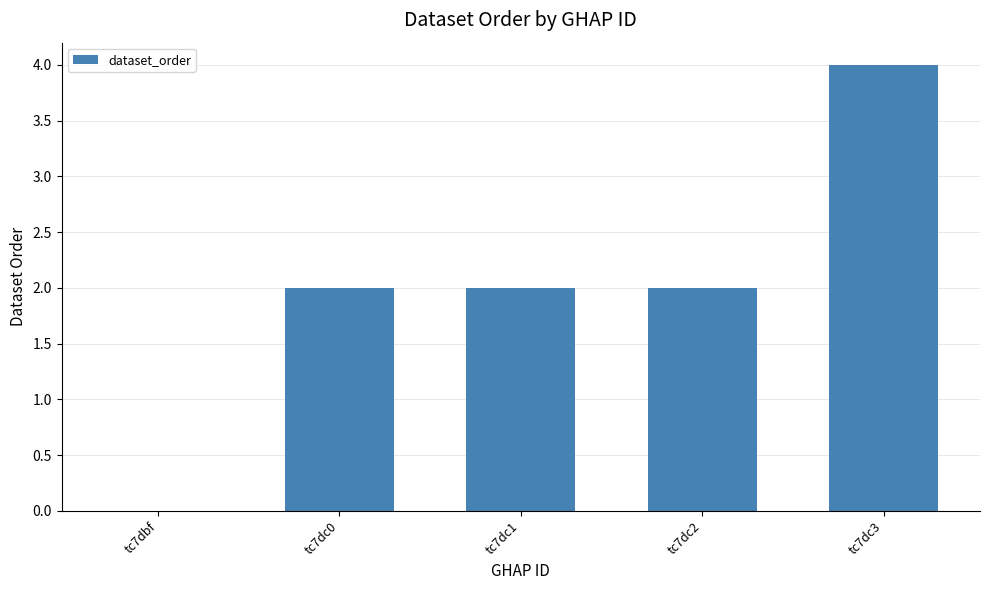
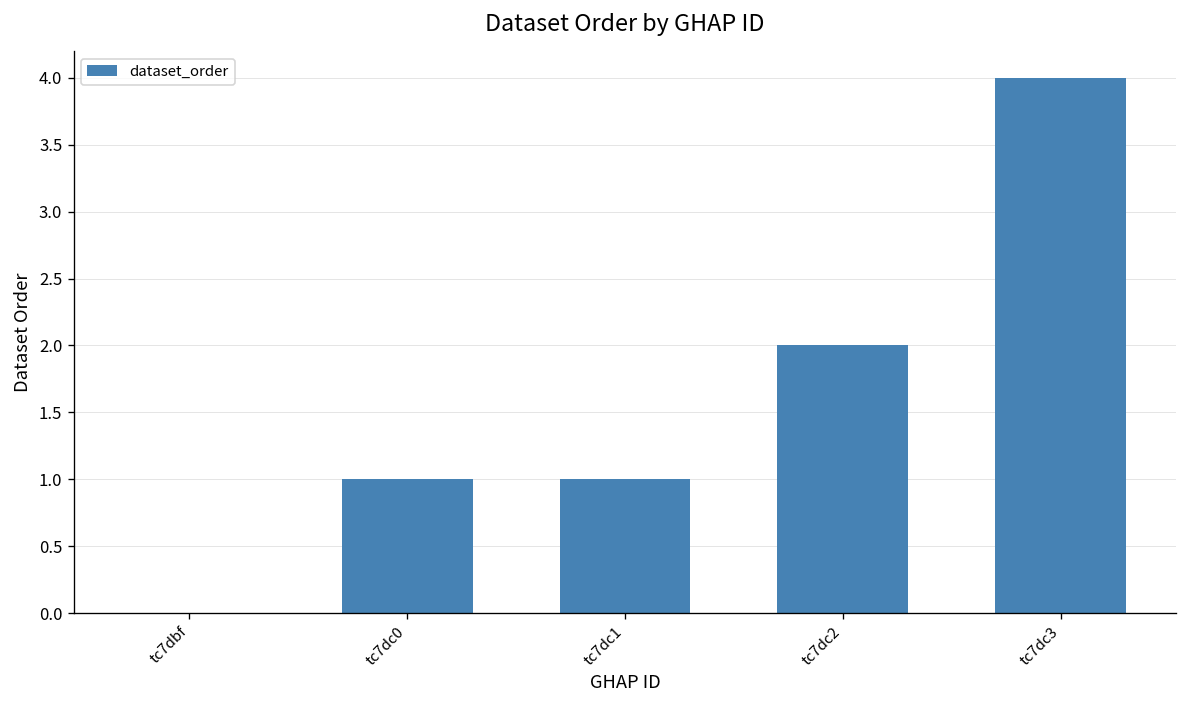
tc7dc0: 2 -> 1
tc7dc1: 2 -> 1
